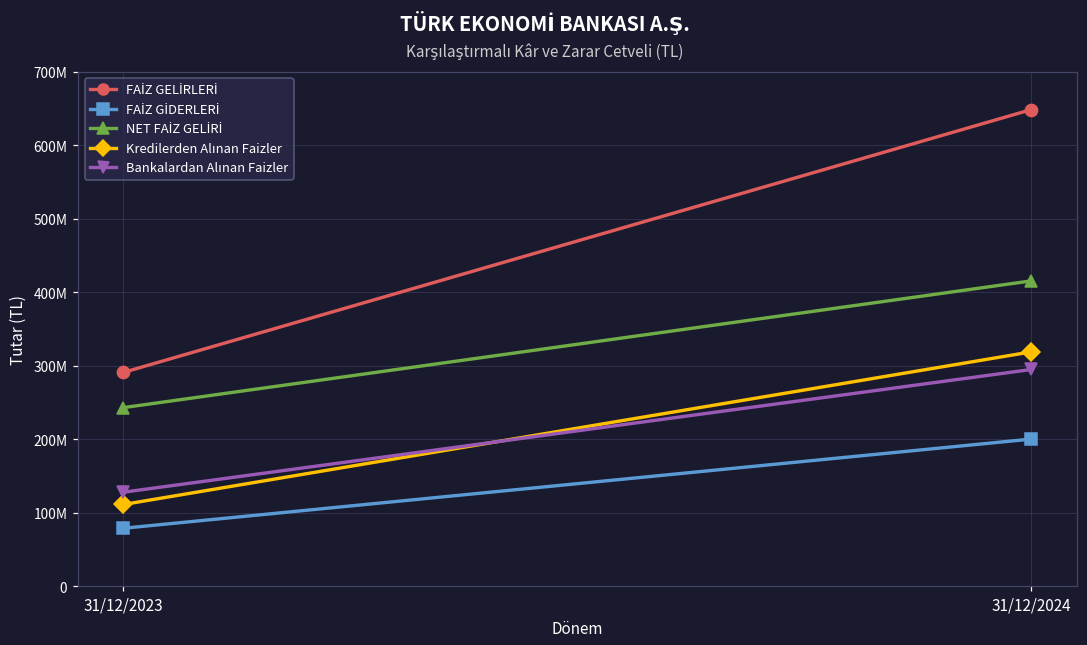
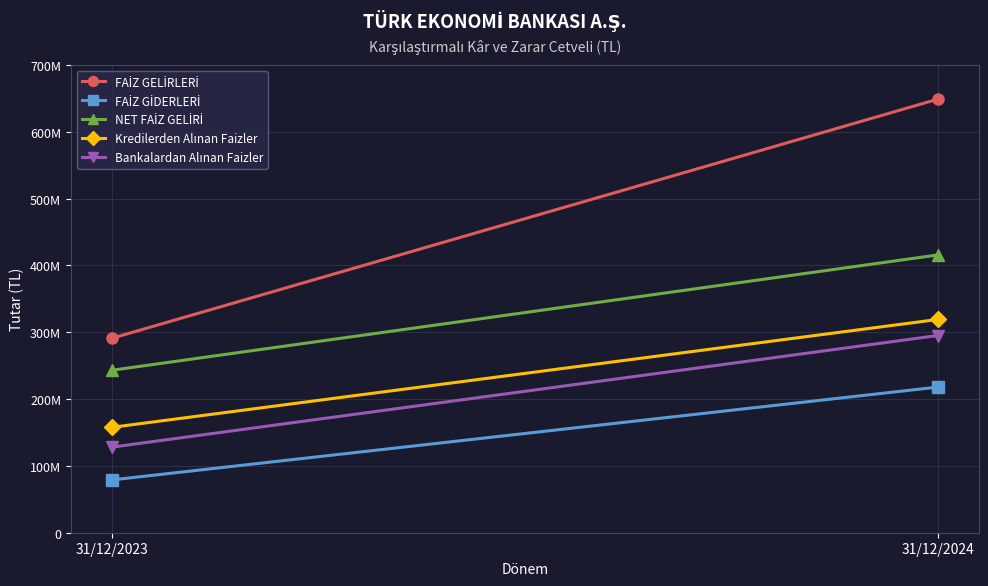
Kredilerden Alınan Faizler, 31/12/2023: 110000000 -> 160000000
FAİZ GİDERLERİ, 31/12/2024: 200000000 -> 220000000
